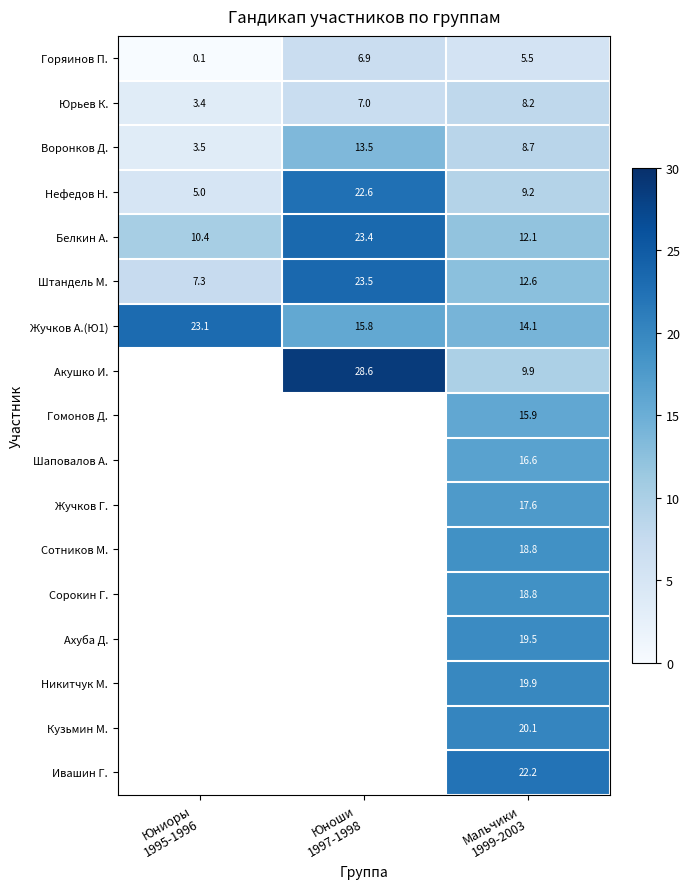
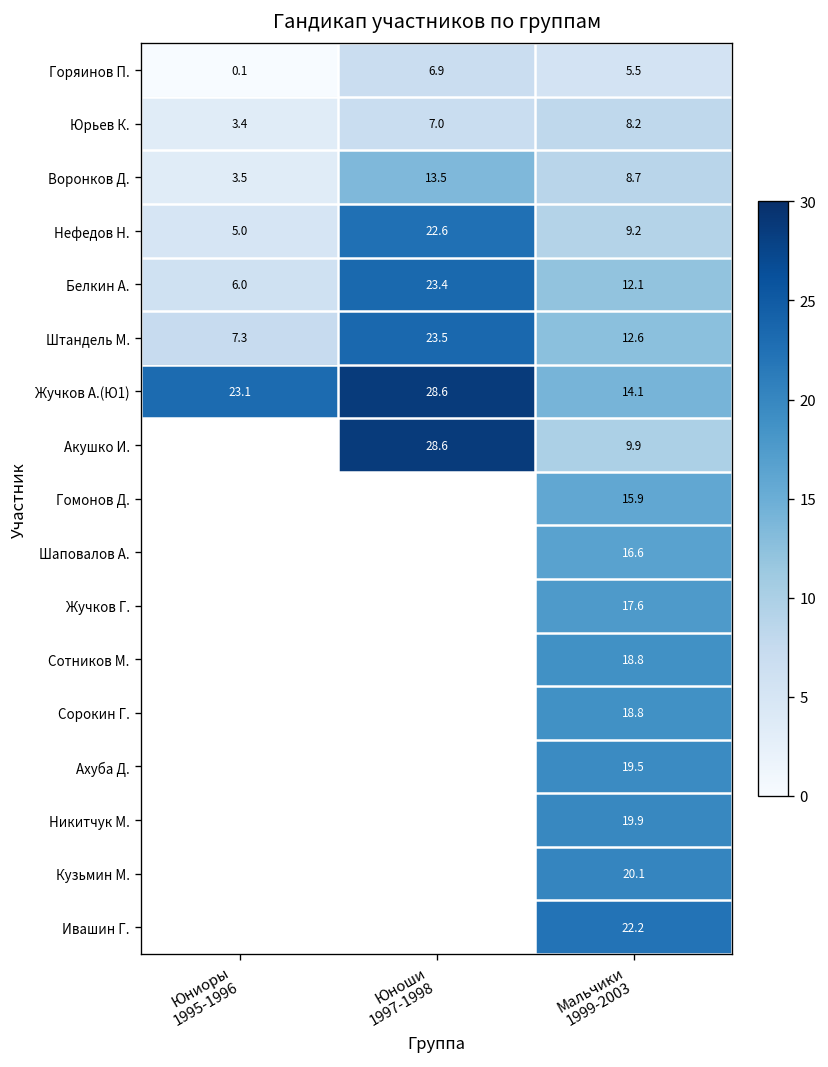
Белкин А., Юниоры 1995-1996: 10.4 -> 6.0
Жучков А.(Ю1), Юноши 1997-1998: 15.8 -> 28.6
